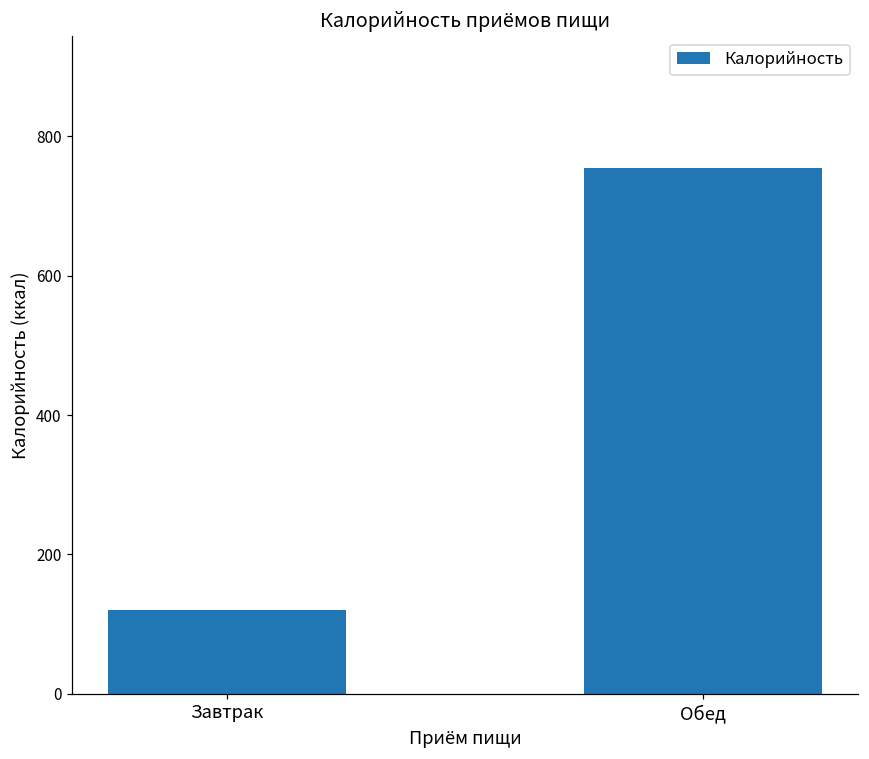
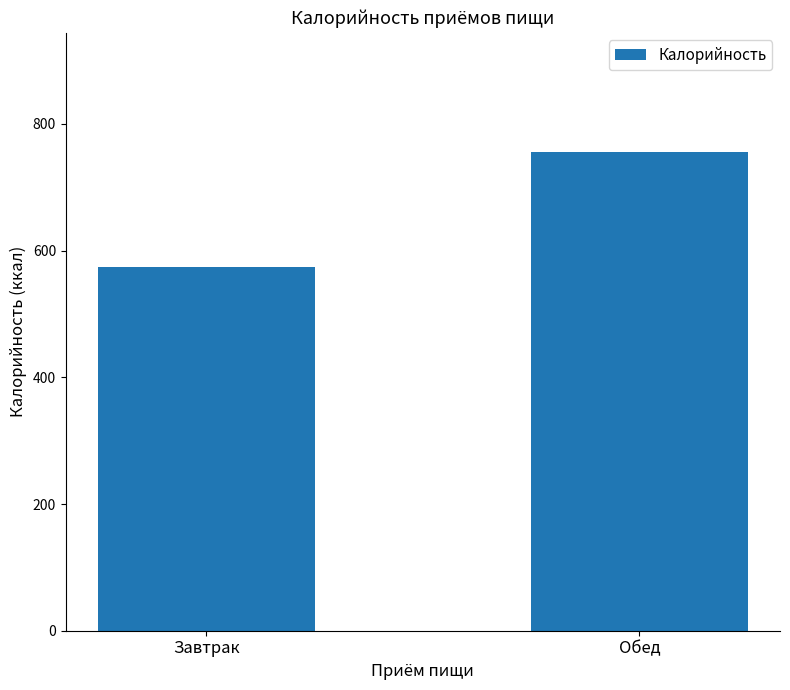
Завтрак: 120 -> 570
